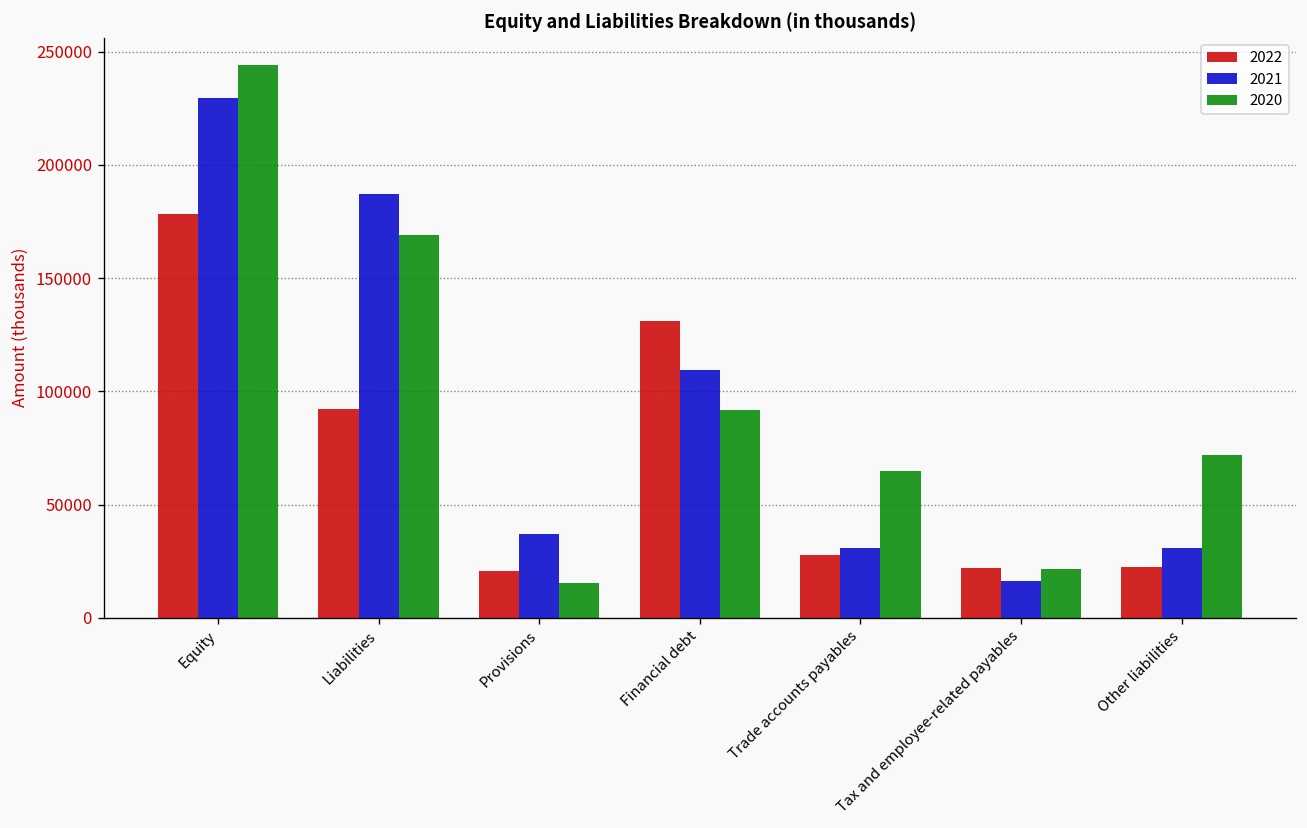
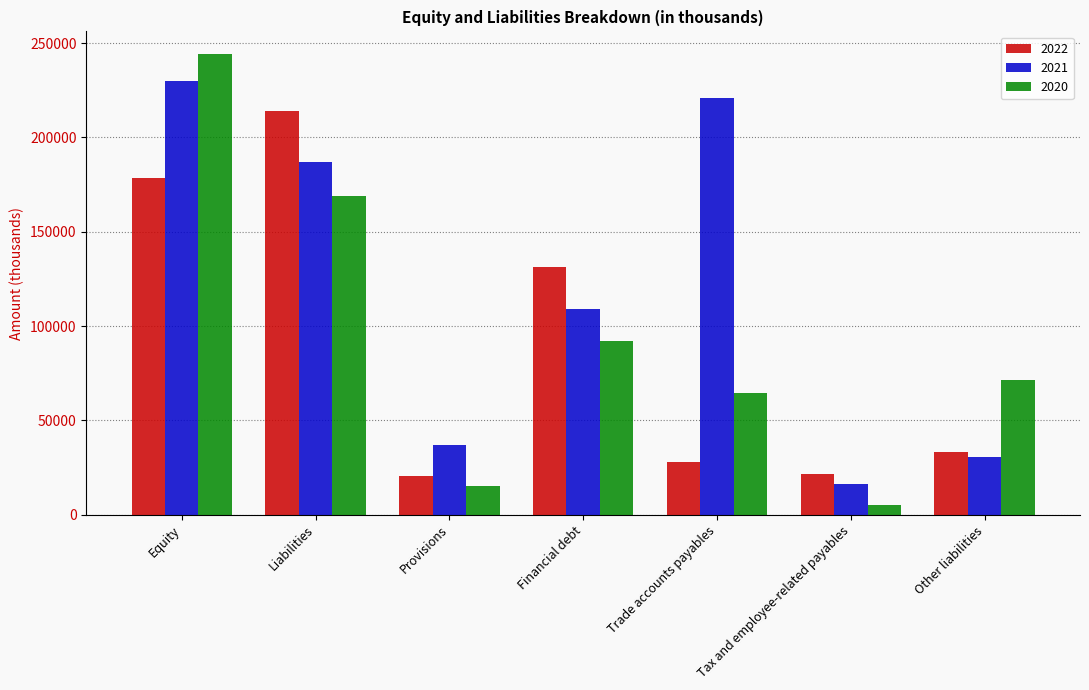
2022, Liabilities: 92000 -> 214000
2021, Trade accounts payables: 31000 -> 221000
2020, Tax and employee-related payables: 22000 -> 5000
2022, Other liabilities: 22000 -> 33000
